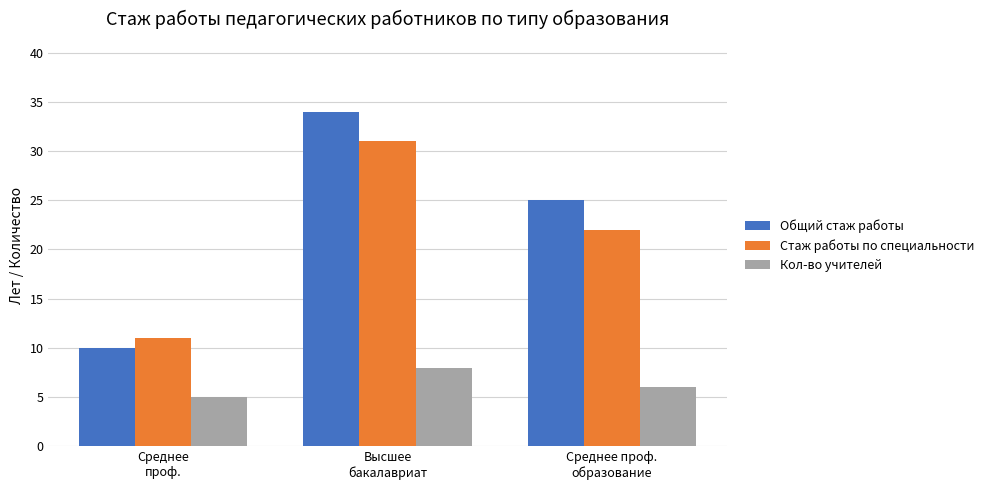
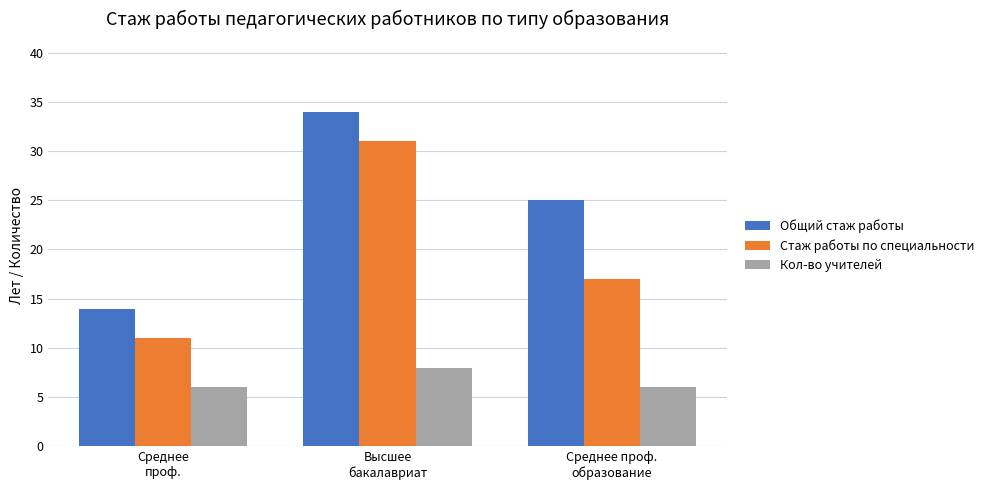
Общий стаж работы, Среднее проф.: 10 -> 14
Кол-во учителей, Среднее проф.: 5 -> 6
Стаж работы по специальности, Среднее проф. образование: 22 -> 17
